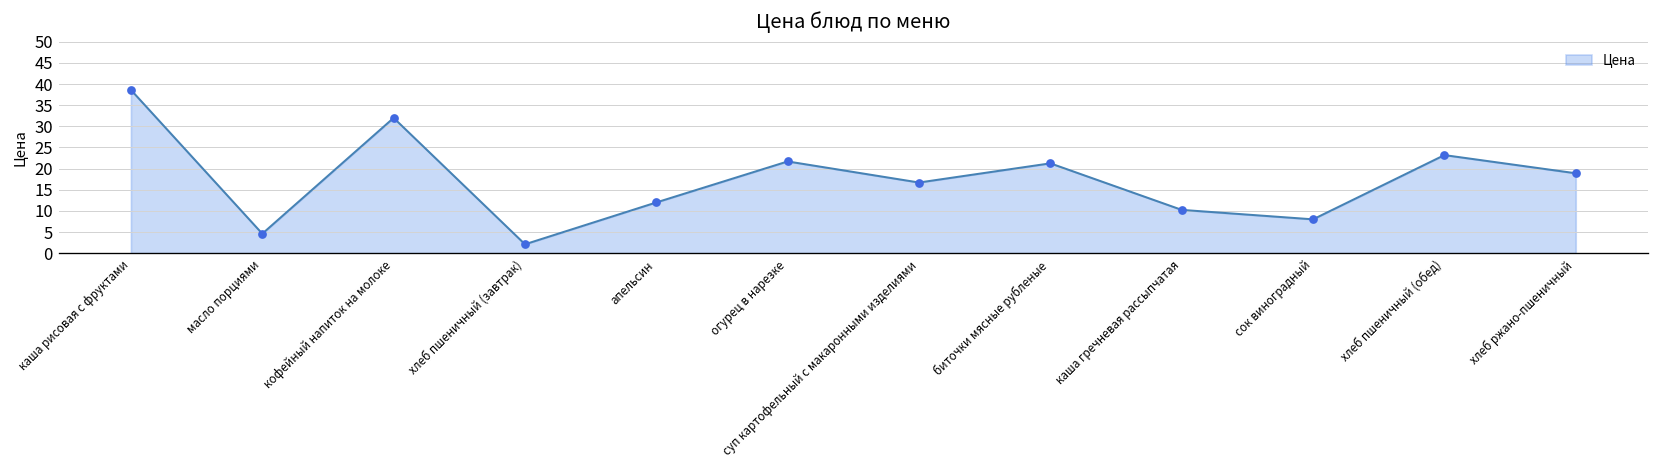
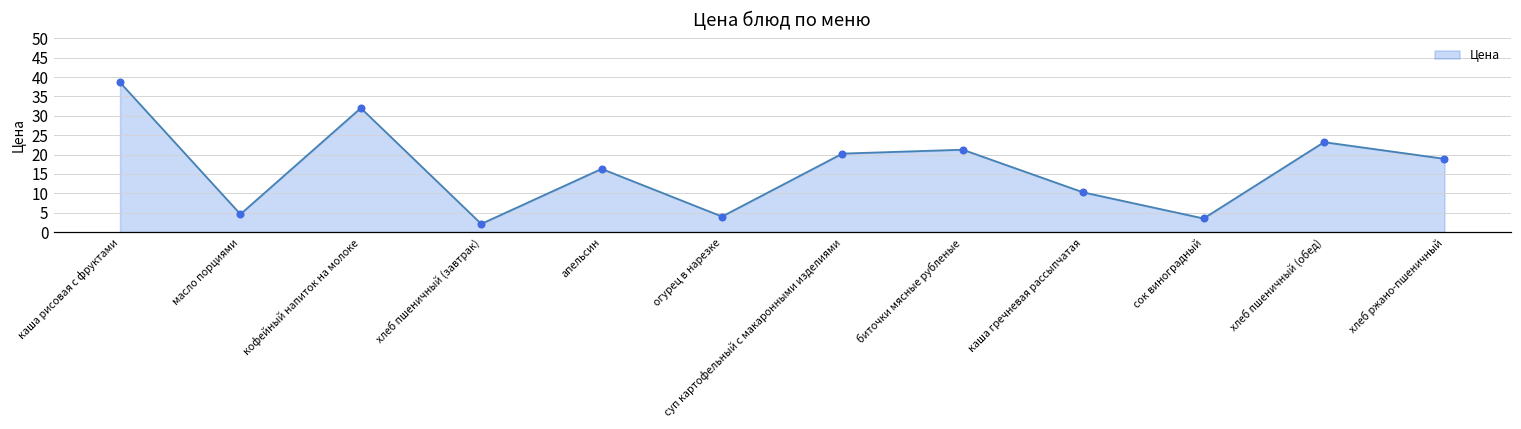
апельсин: 12 -> 16
огурец в нарезке: 22 -> 4
суп картофельный с макаронными изделиями: 17 -> 20
сок виноградный: 8 -> 4
